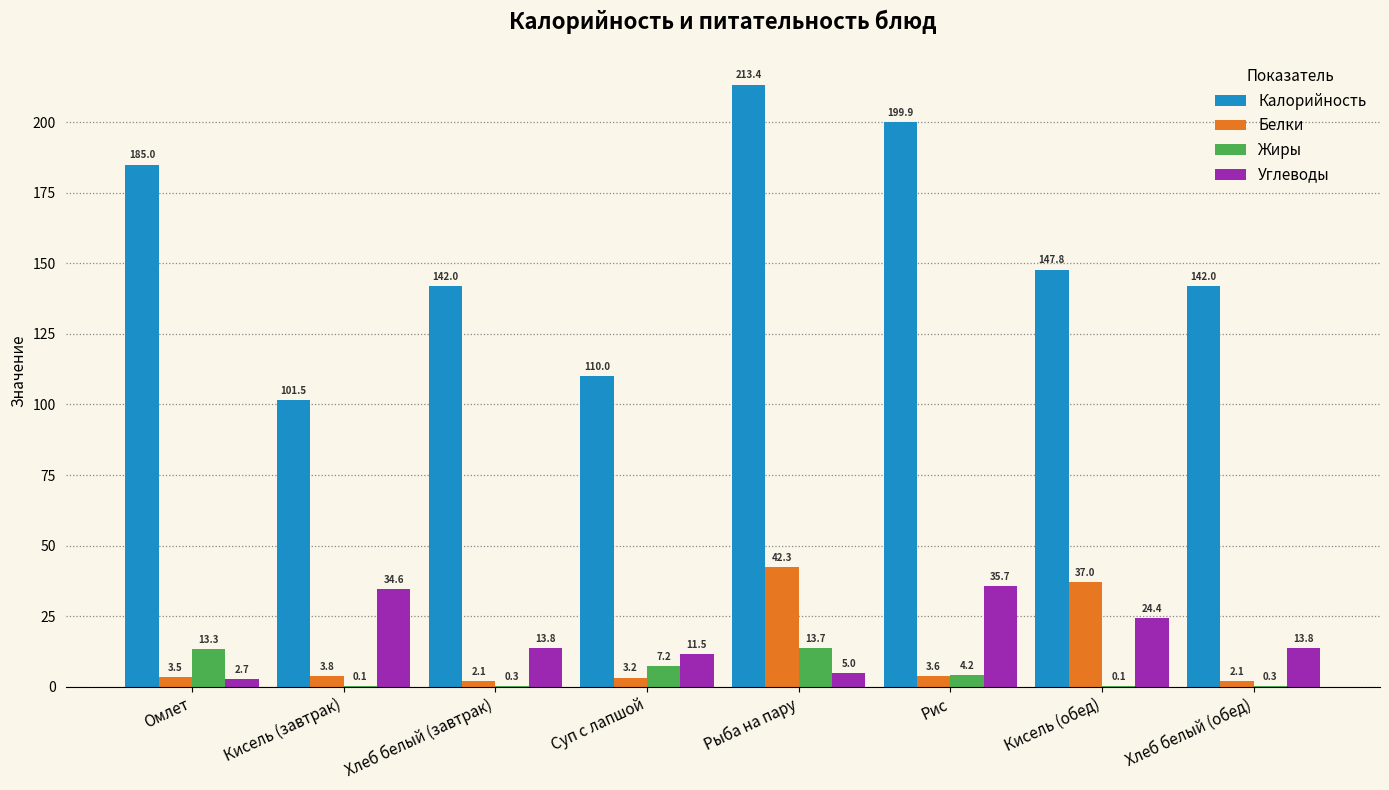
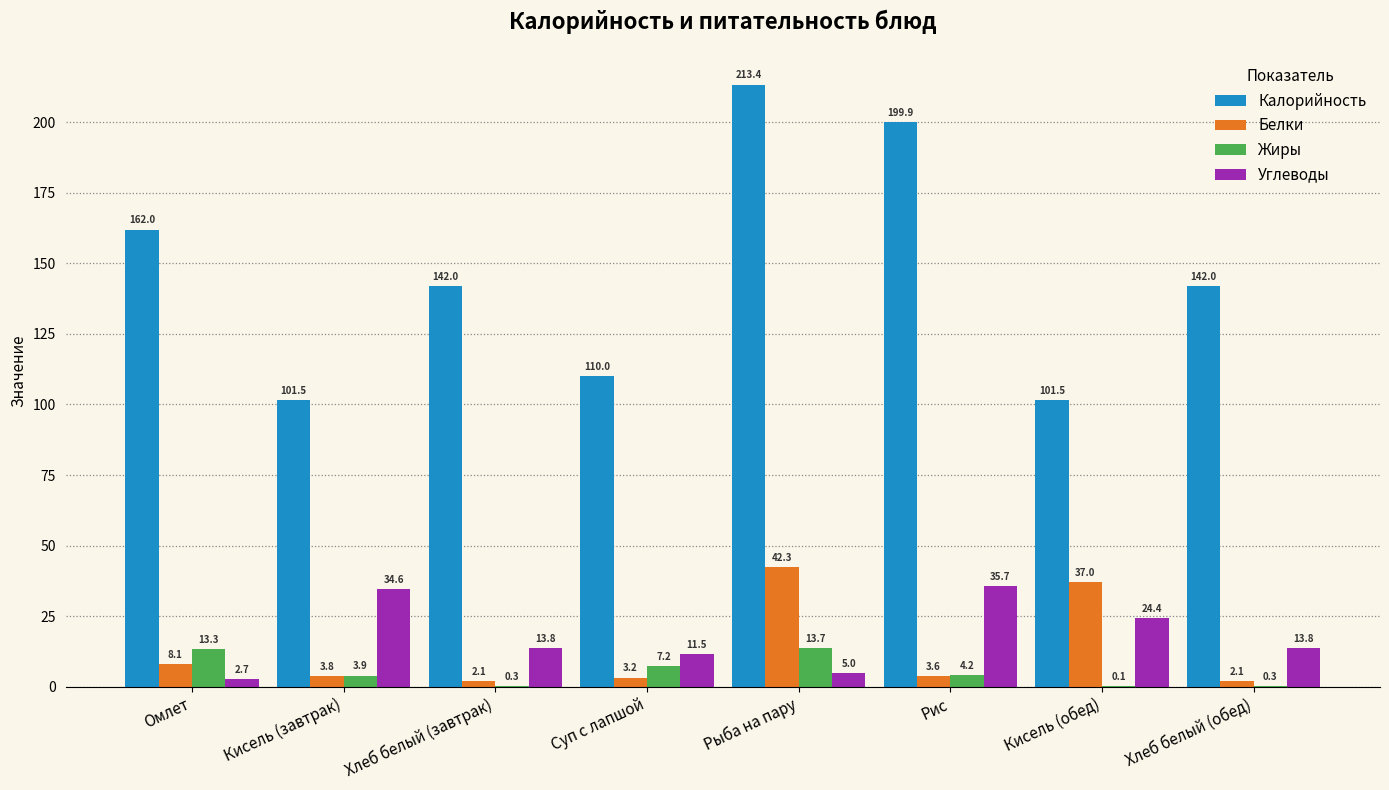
Калорийность, Омлет: 185.0 -> 162.0
Белки, Омлет: 3.5 -> 8.1
Жиры, Кисель (завтрак): 0.1 -> 3.9
Калорийность, Кисель (обед): 147.8 -> 101.5
